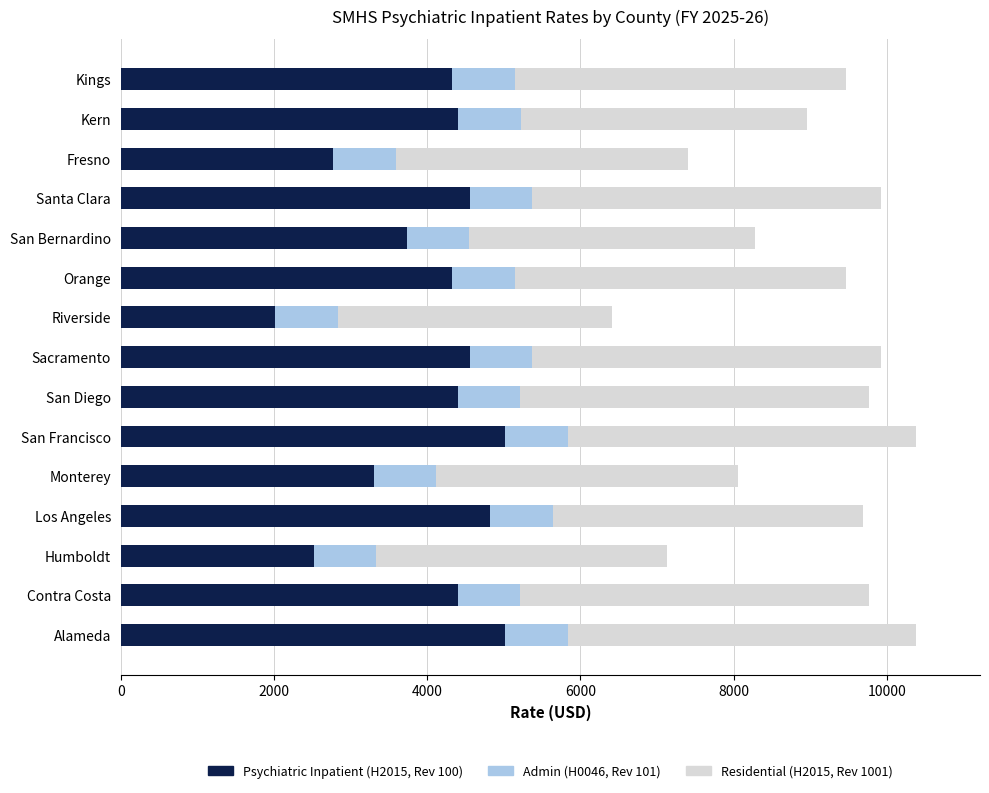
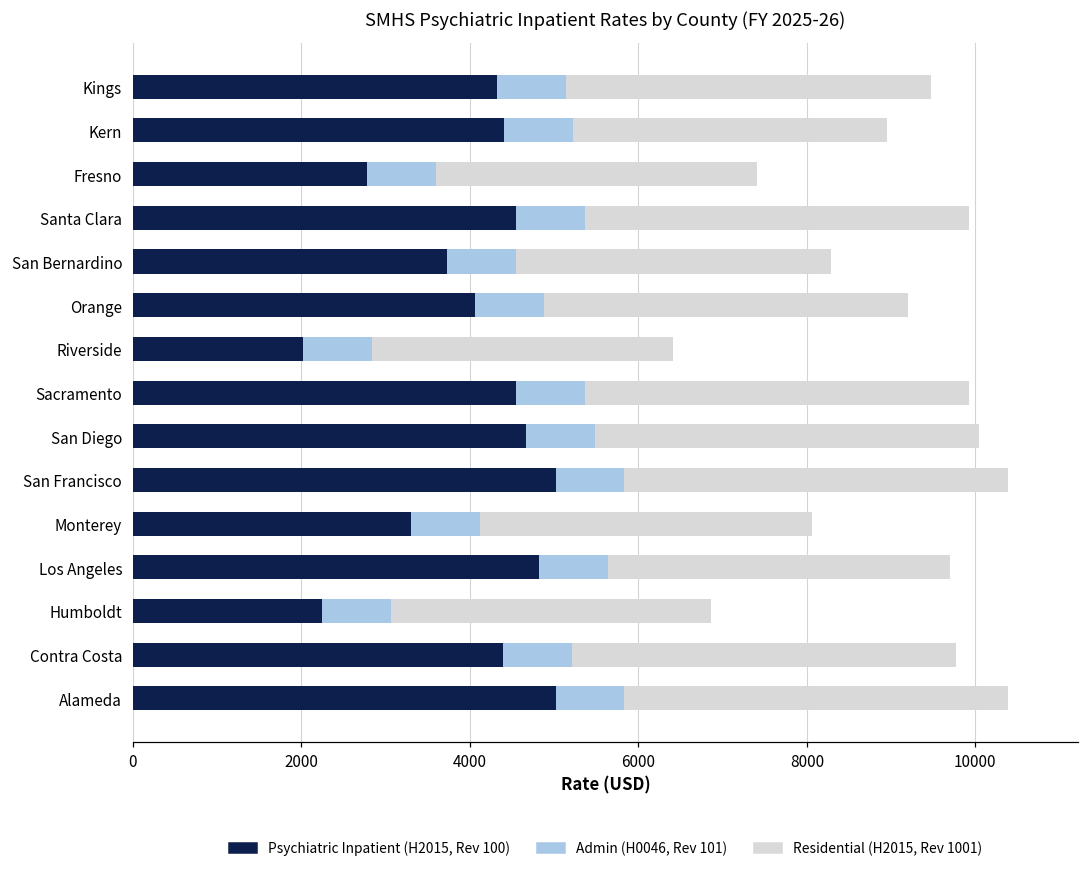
Psychiatric Inpatient (H2015, Rev 100), Orange: 4300 -> 4100
Psychiatric Inpatient (H2015, Rev 100), San Diego: 4400 -> 4700
Psychiatric Inpatient (H2015, Rev 100), Humboldt: 2500 -> 2200
